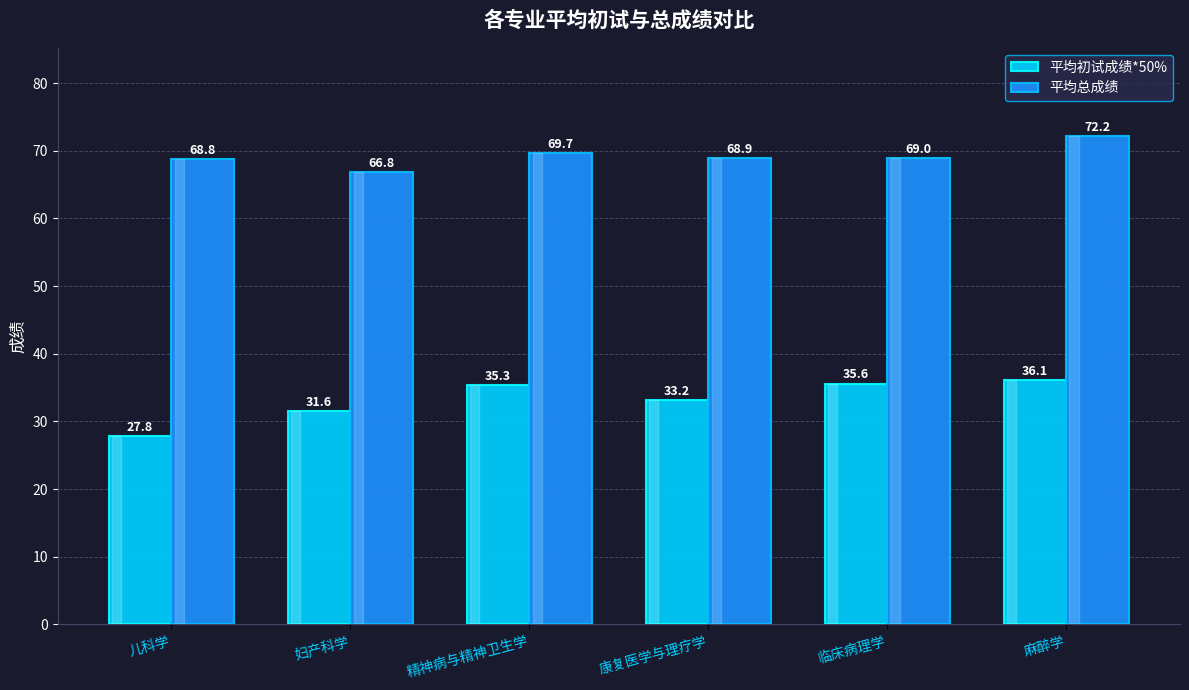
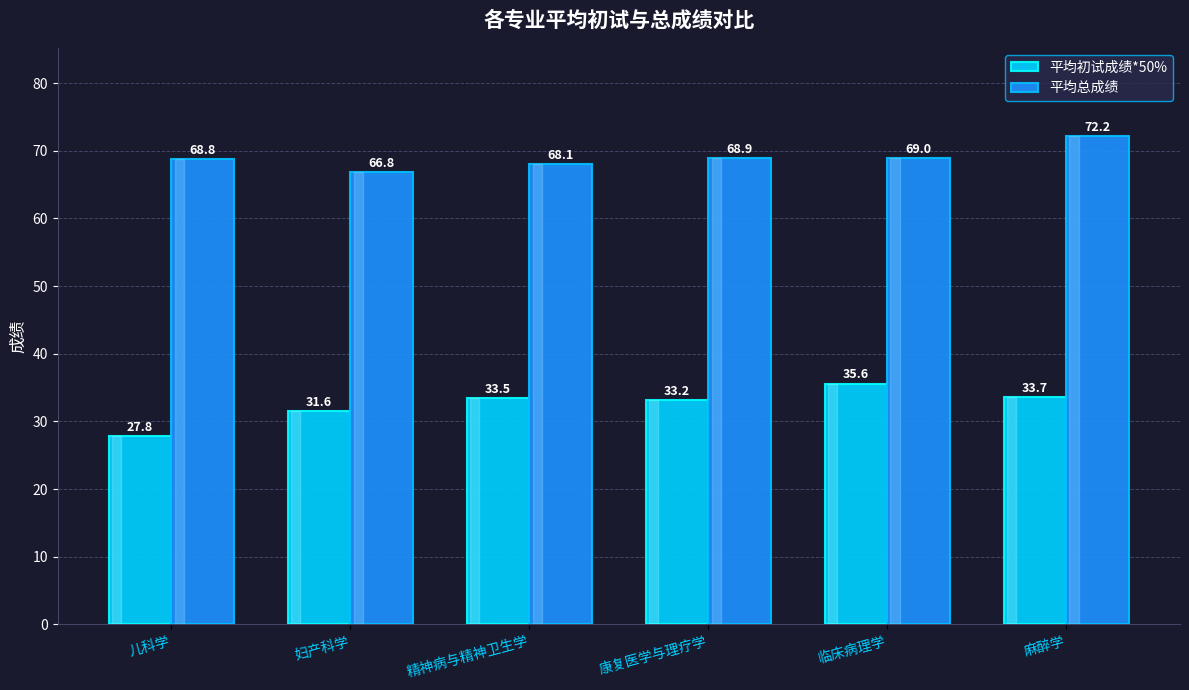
平均初试成绩*50%, 精神病与精神卫生学: 35.3 -> 33.5
平均总成绩, 精神病与精神卫生学: 69.7 -> 68.1
平均初试成绩*50%, 麻醉学: 36.1 -> 33.7
